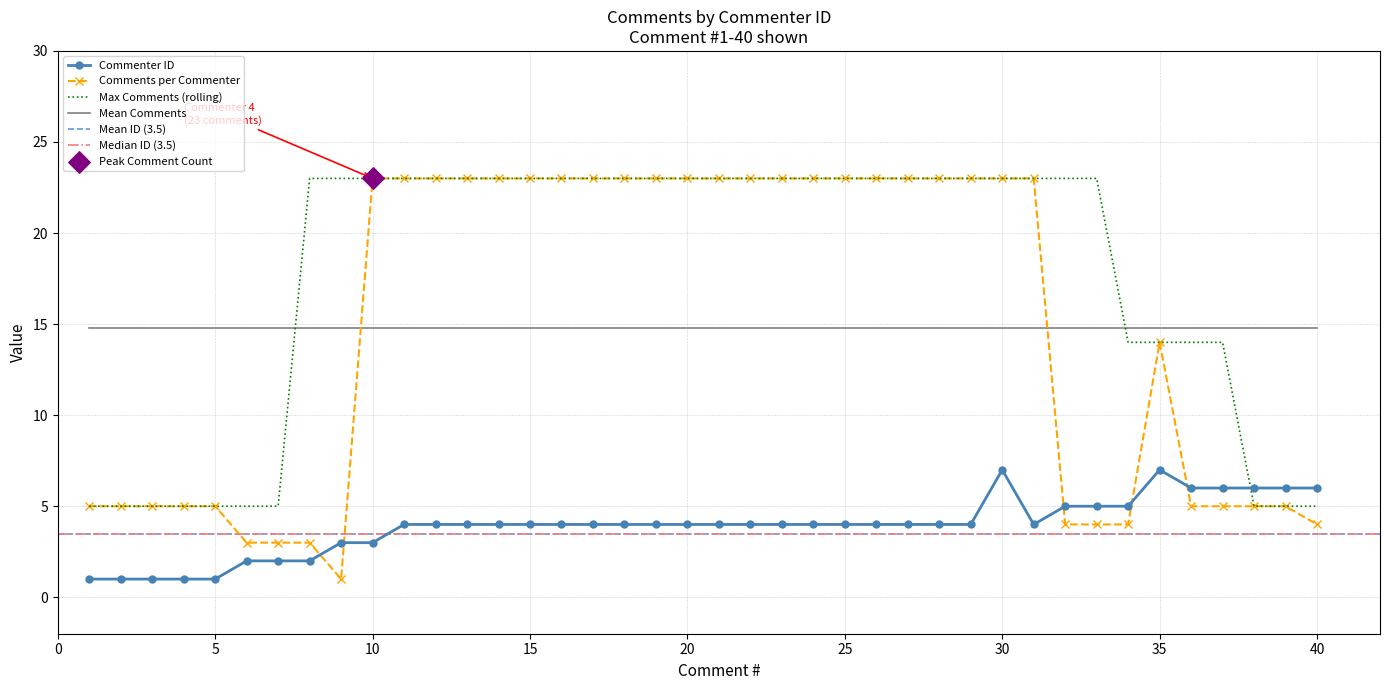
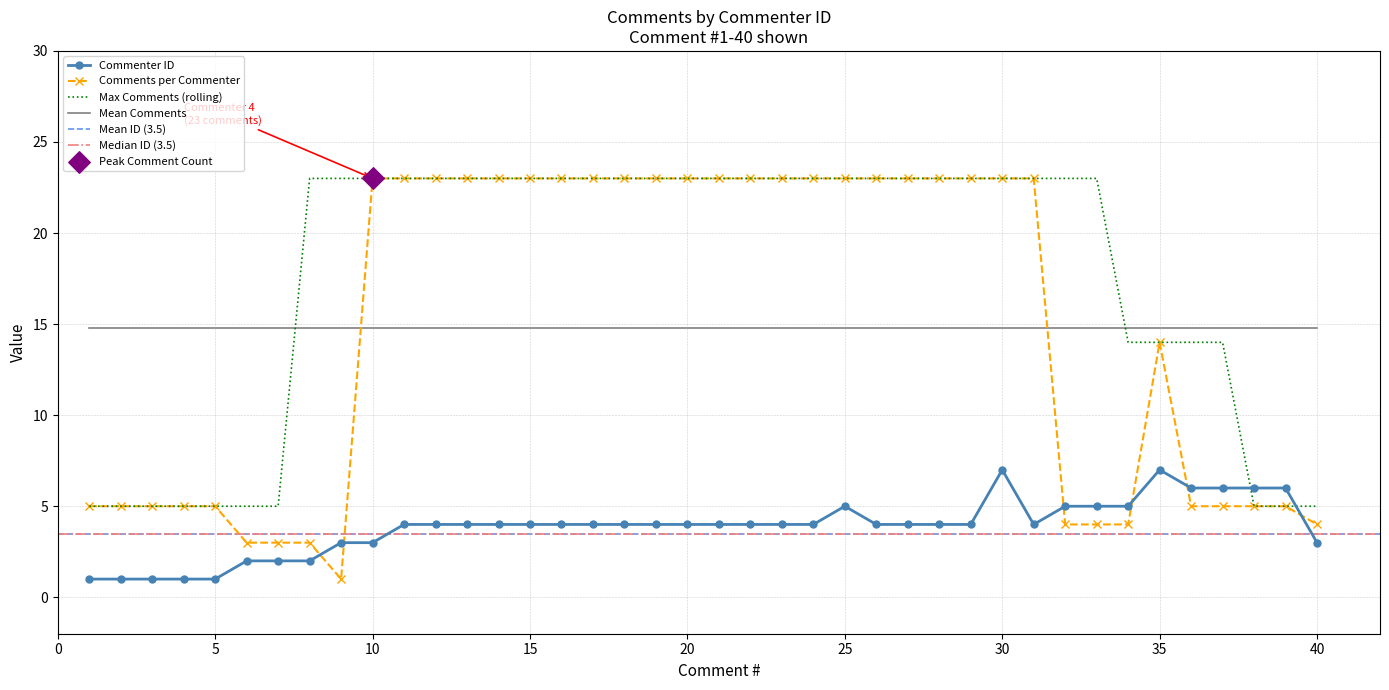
Commenter ID, 25: 4 -> 5
Commenter ID, 40: 6 -> 3
